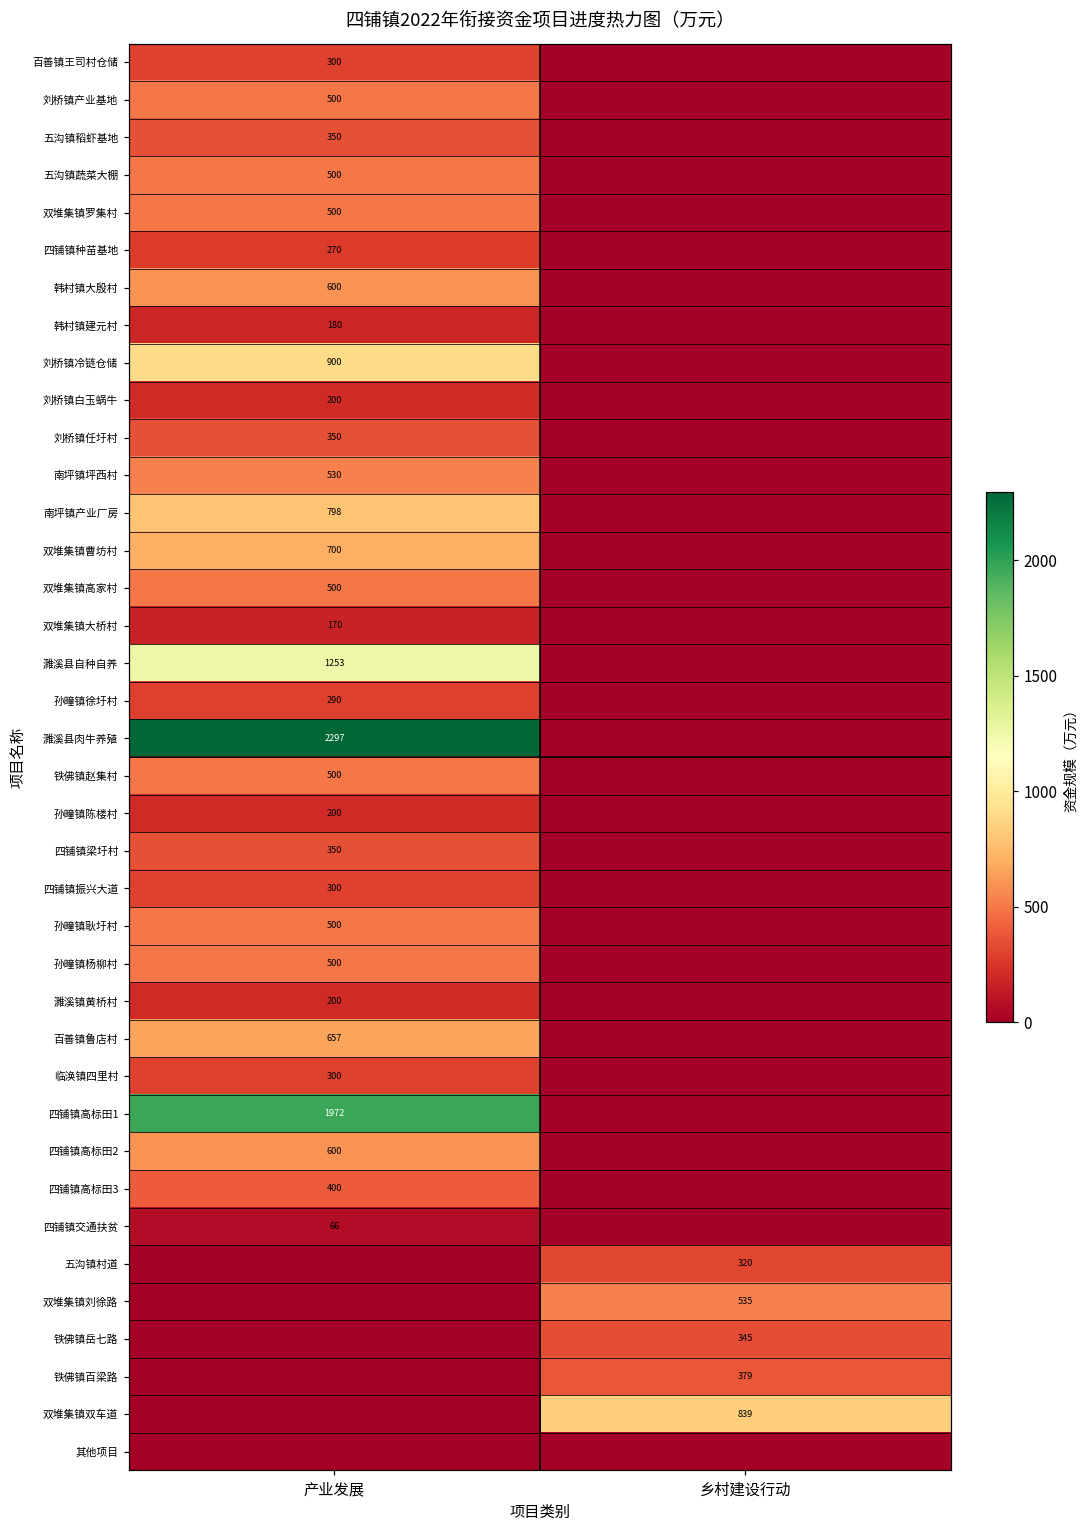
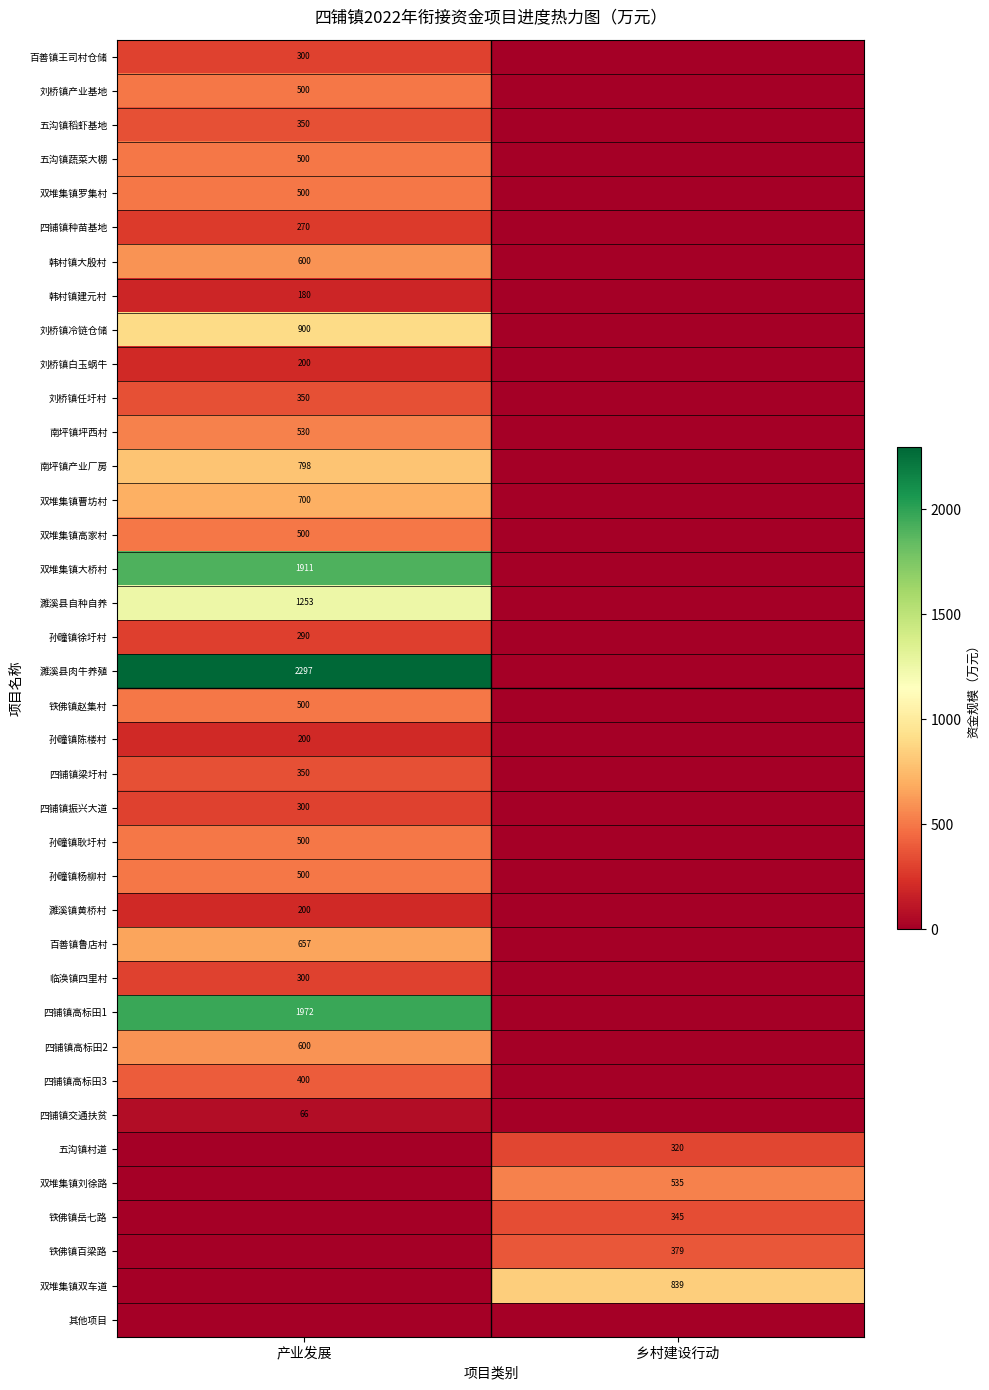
双堆集镇大桥村, 产业发展: 170 -> 1911
